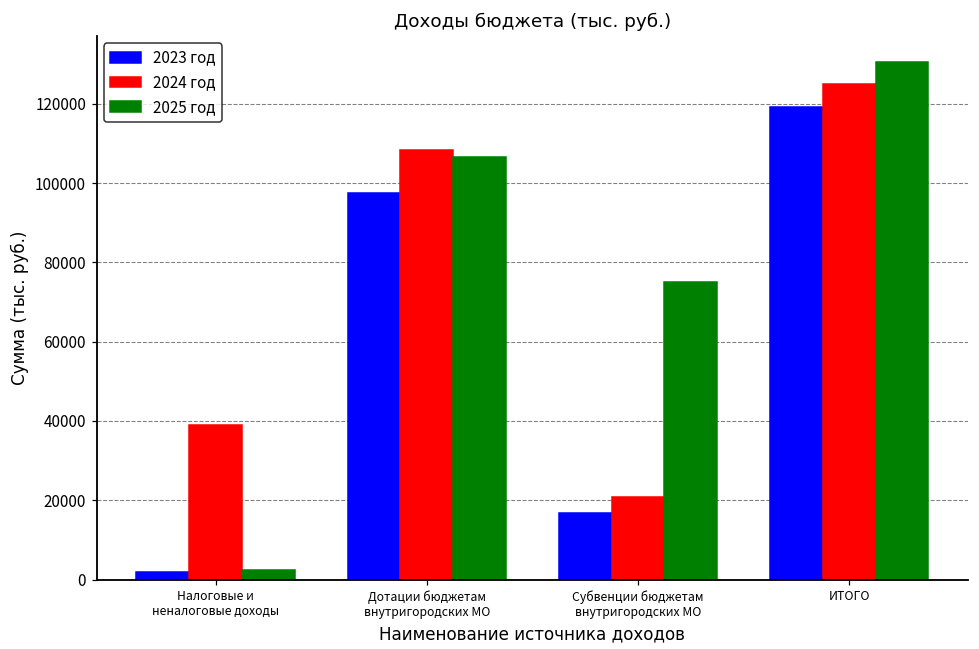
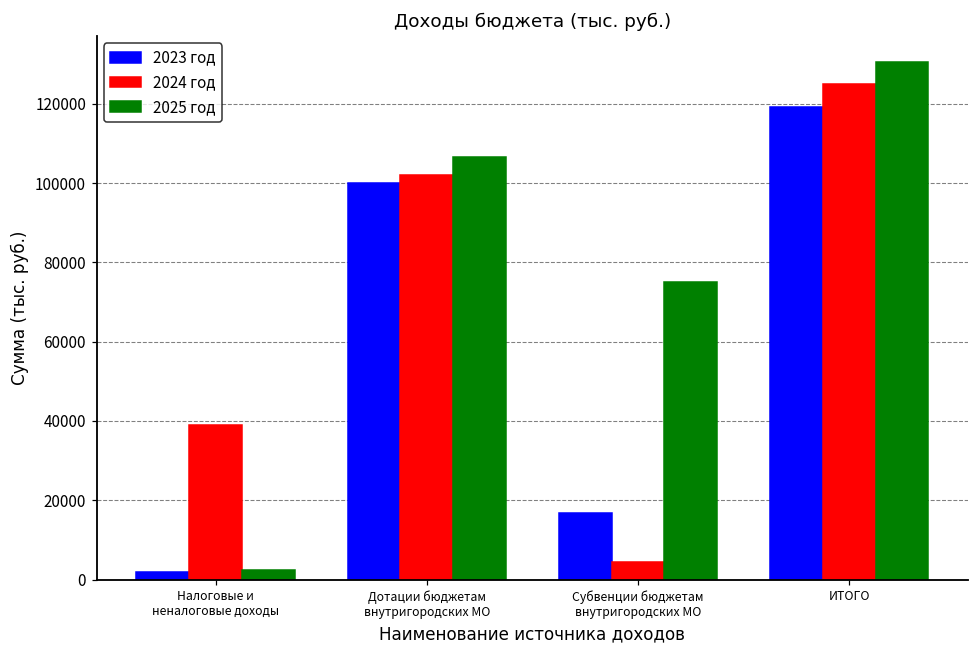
2023 год, Дотации бюджетам внутригородских МО: 98000 -> 100000
2024 год, Дотации бюджетам внутригородских МО: 108000 -> 102000
2024 год, Субвенции бюджетам внутригородских МО: 21000 -> 4000
